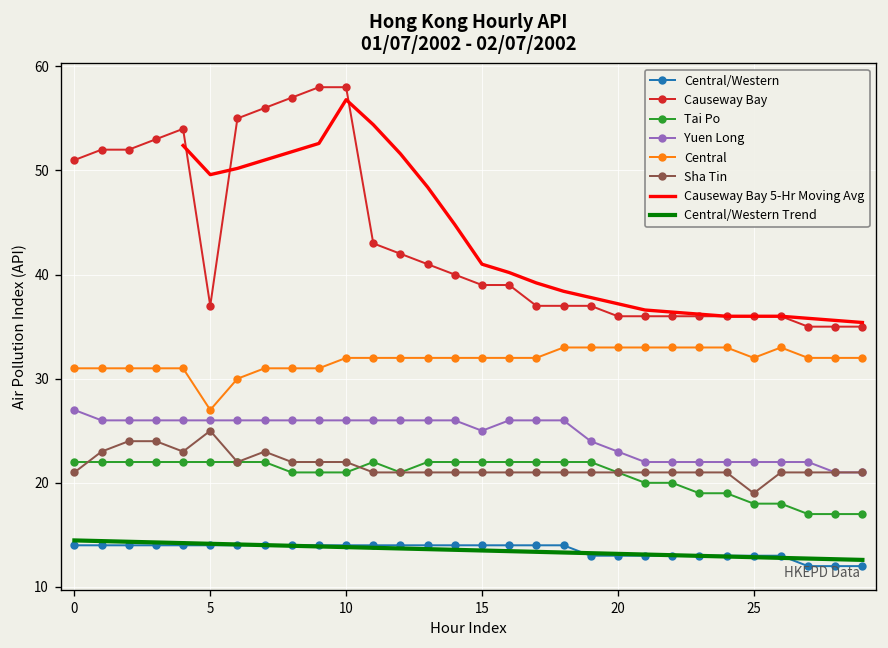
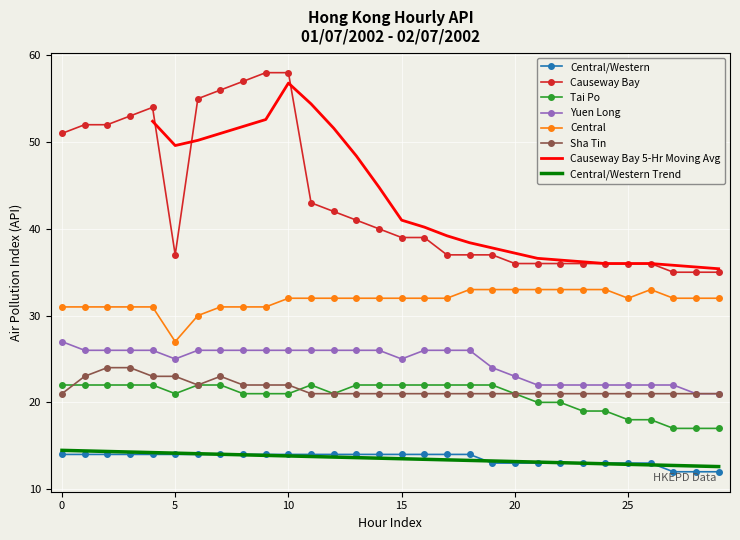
Tai Po, 5: 22 -> 21
Yuen Long, 5: 26 -> 25
Sha Tin, 5: 25 -> 23
Sha Tin, 25: 19 -> 21
